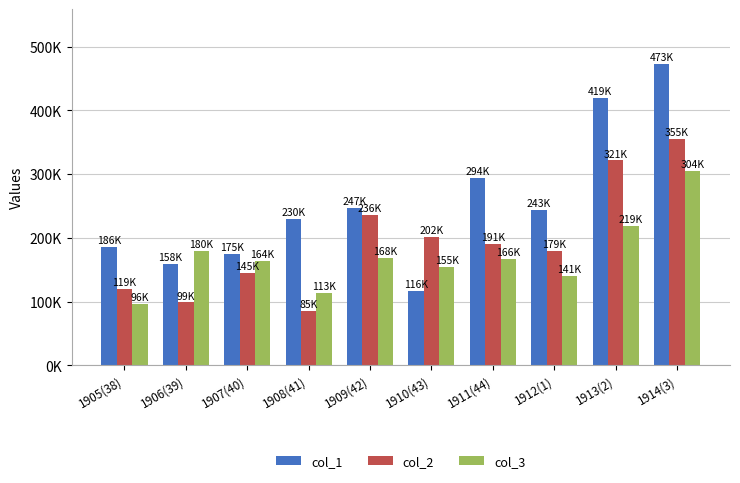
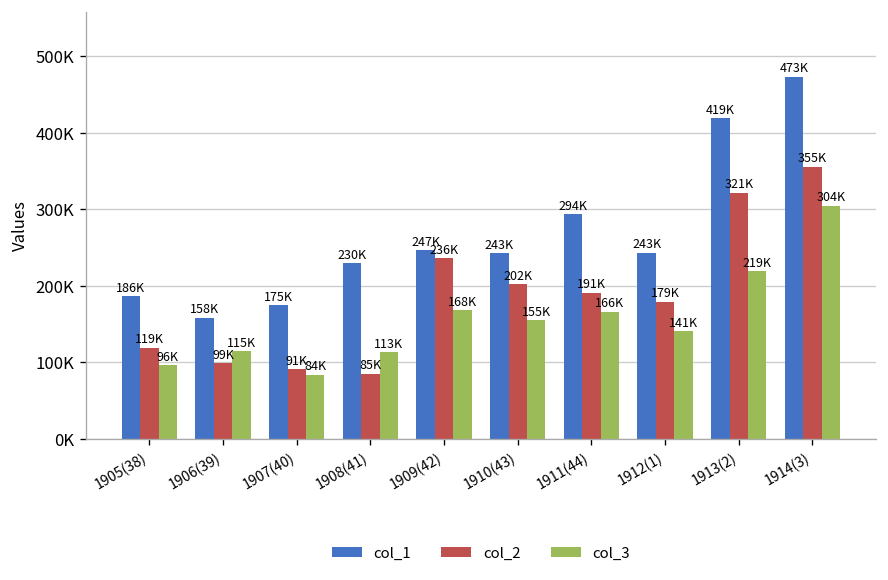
col_3, 1906(39): 180K -> 115K
col_2, 1907(40): 145K -> 91K
col_3, 1907(40): 164K -> 84K
col_1, 1910(43): 116K -> 243K
